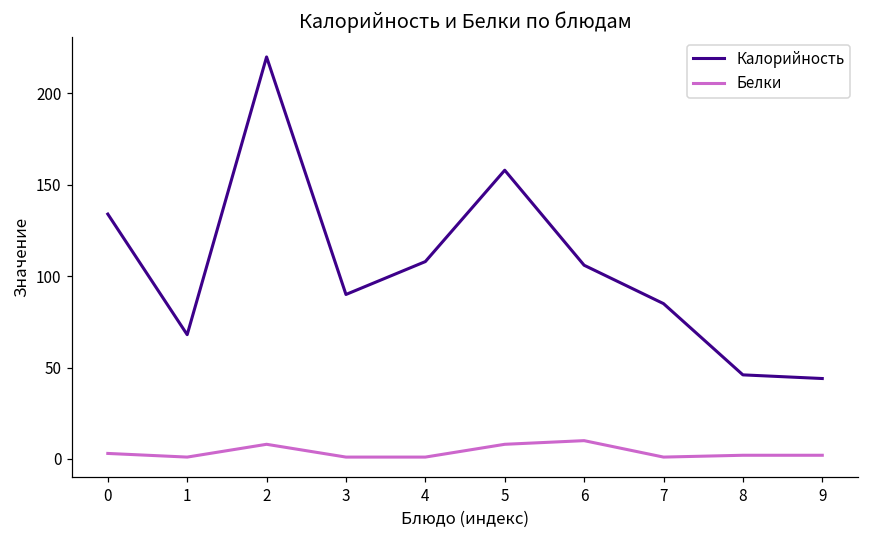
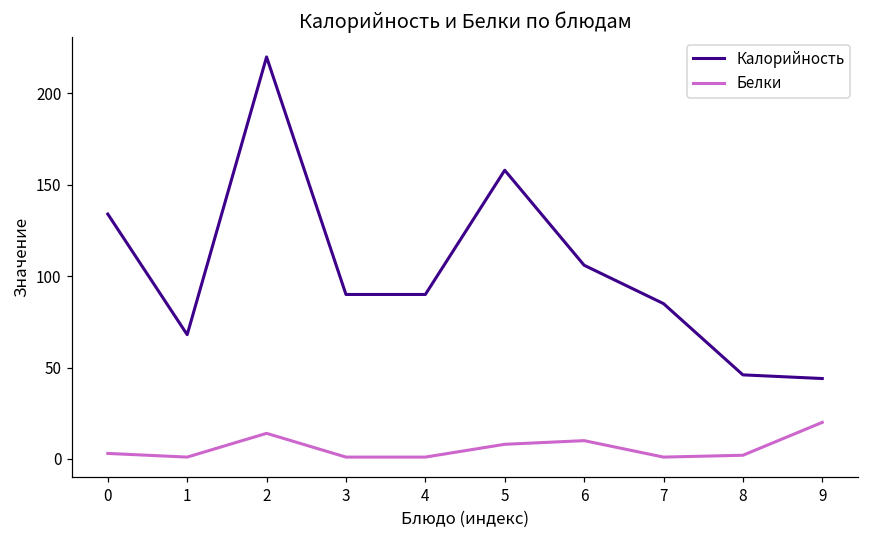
Белки, 2: 8 -> 14
Калорийность, 4: 108 -> 90
Белки, 9: 2 -> 20
